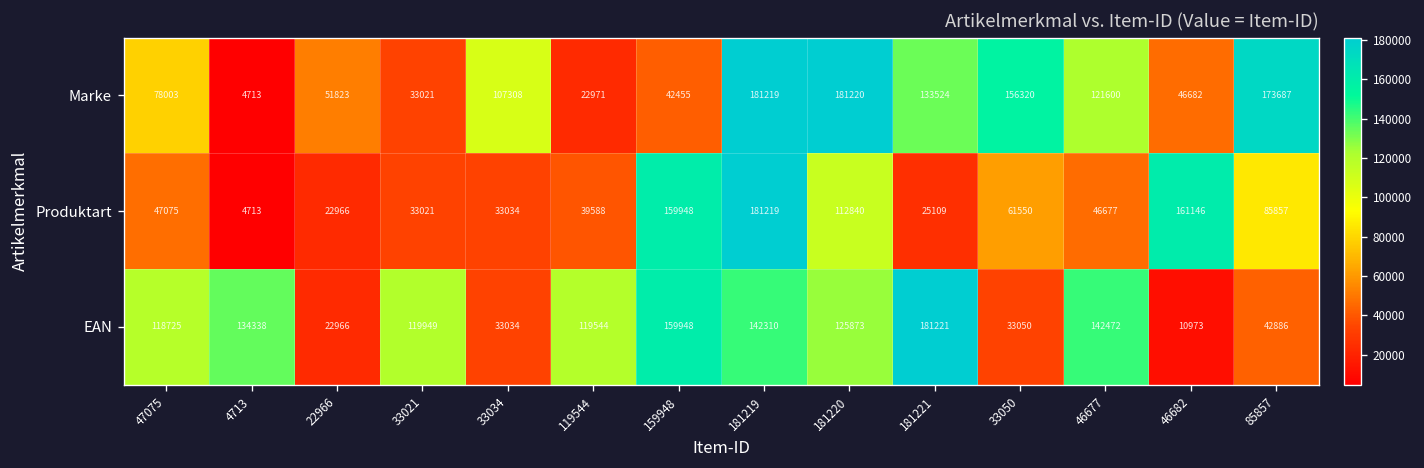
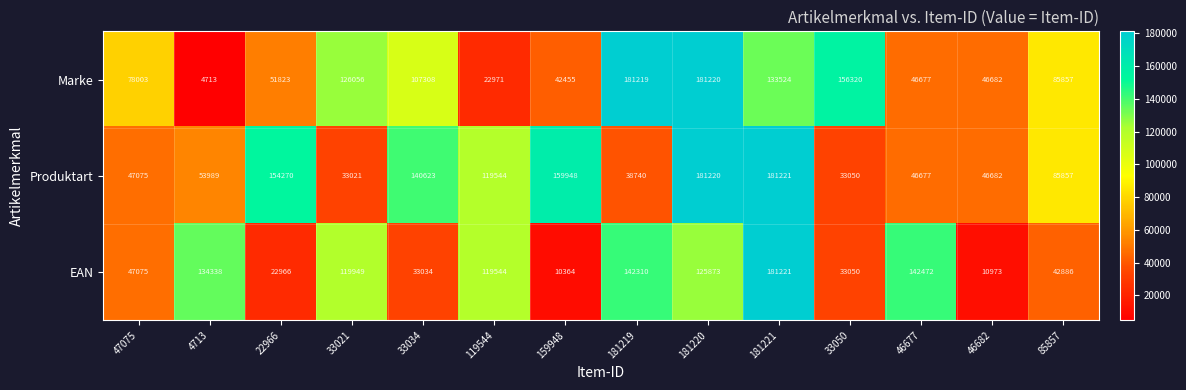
Marke, 33021: 33021 -> 126056
Marke, 46677: 121600 -> 46677
Marke, 85857: 173687 -> 85857
Produktart, 4713: 4713 -> 53989
Produktart, 22966: 22966 -> 154270
Produktart, 33034: 33034 -> 140623
Produktart, 119544: 39588 -> 119544
Produktart, 181219: 181219 -> 38740
Produktart, 181220: 112840 -> 181220
Produktart, 181221: 25109 -> 181221
Produktart, 33050: 61550 -> 33050
Produktart, 46682: 161146 -> 46682
EAN, 47075: 118725 -> 47075
EAN, 159948: 159948 -> 10364
